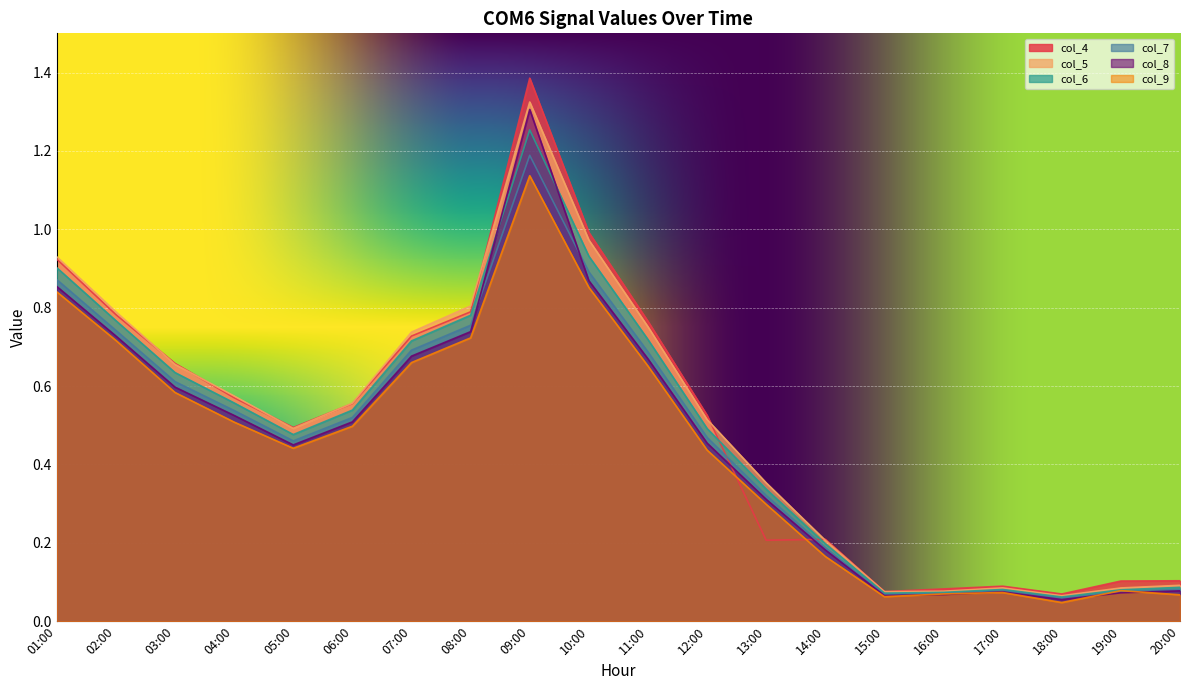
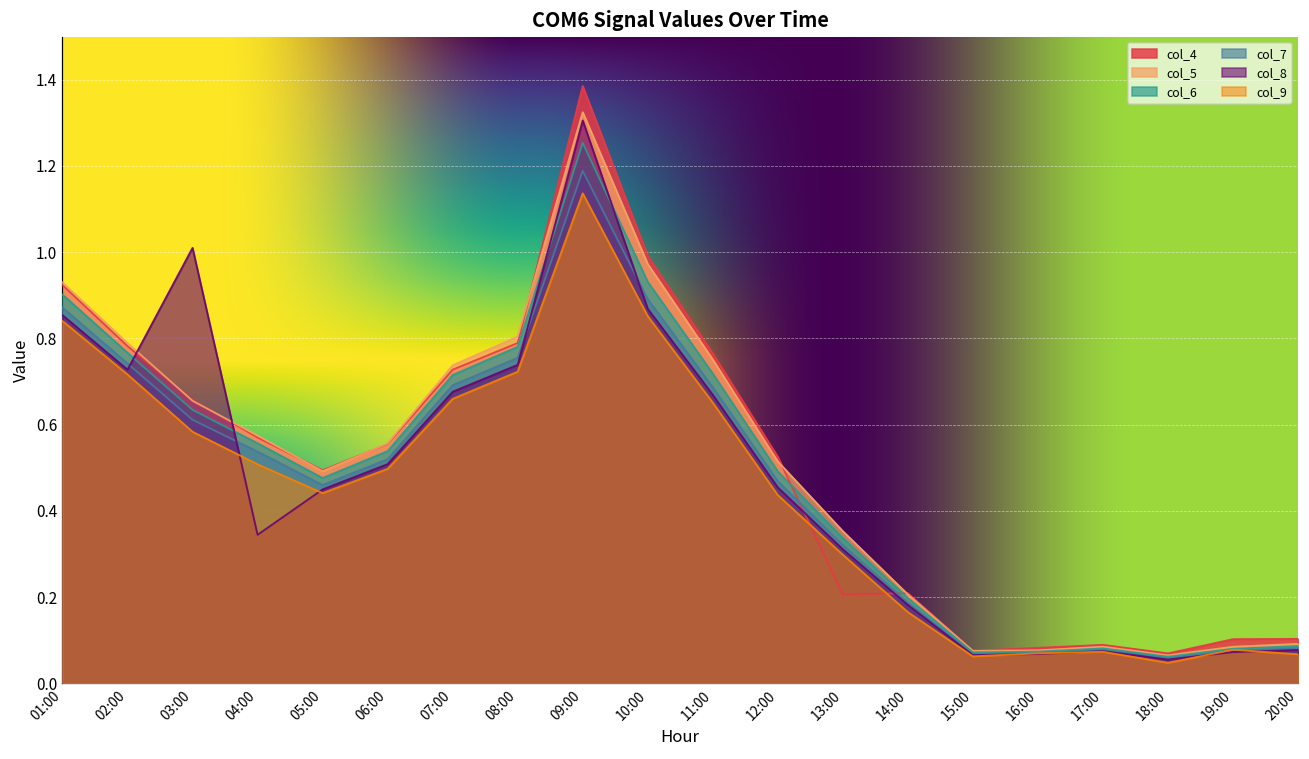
col_8, 03:00: 0.60 -> 1.01
col_8, 04:00: 0.53 -> 0.34
